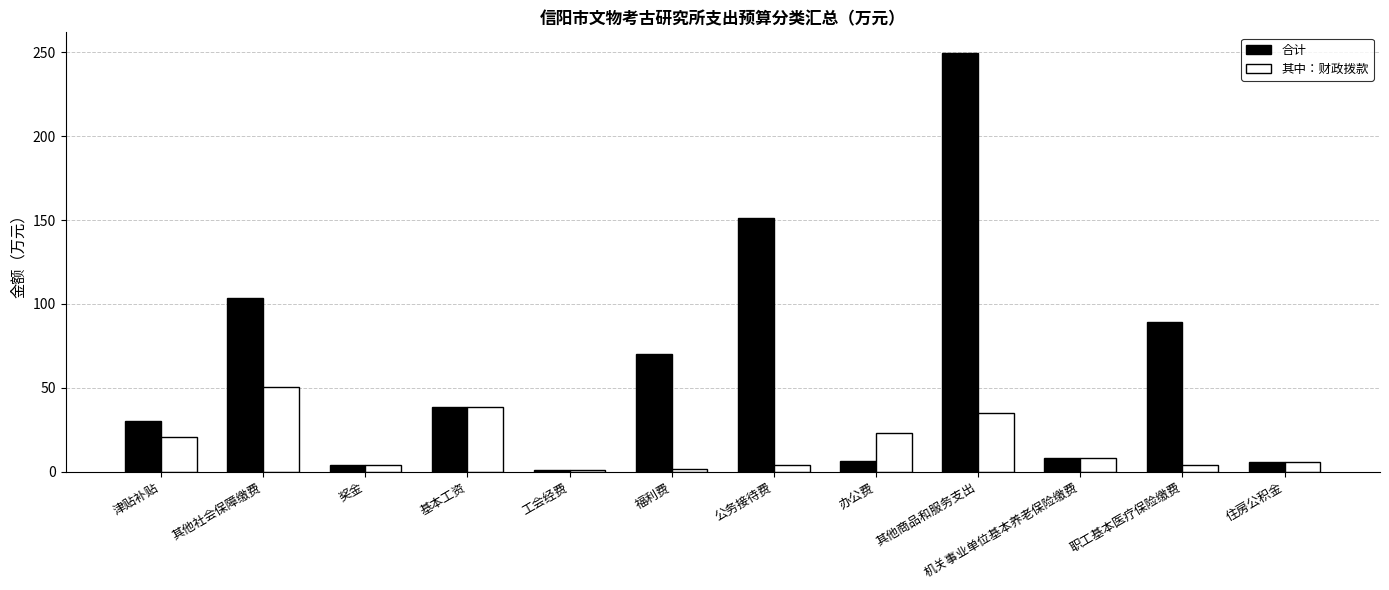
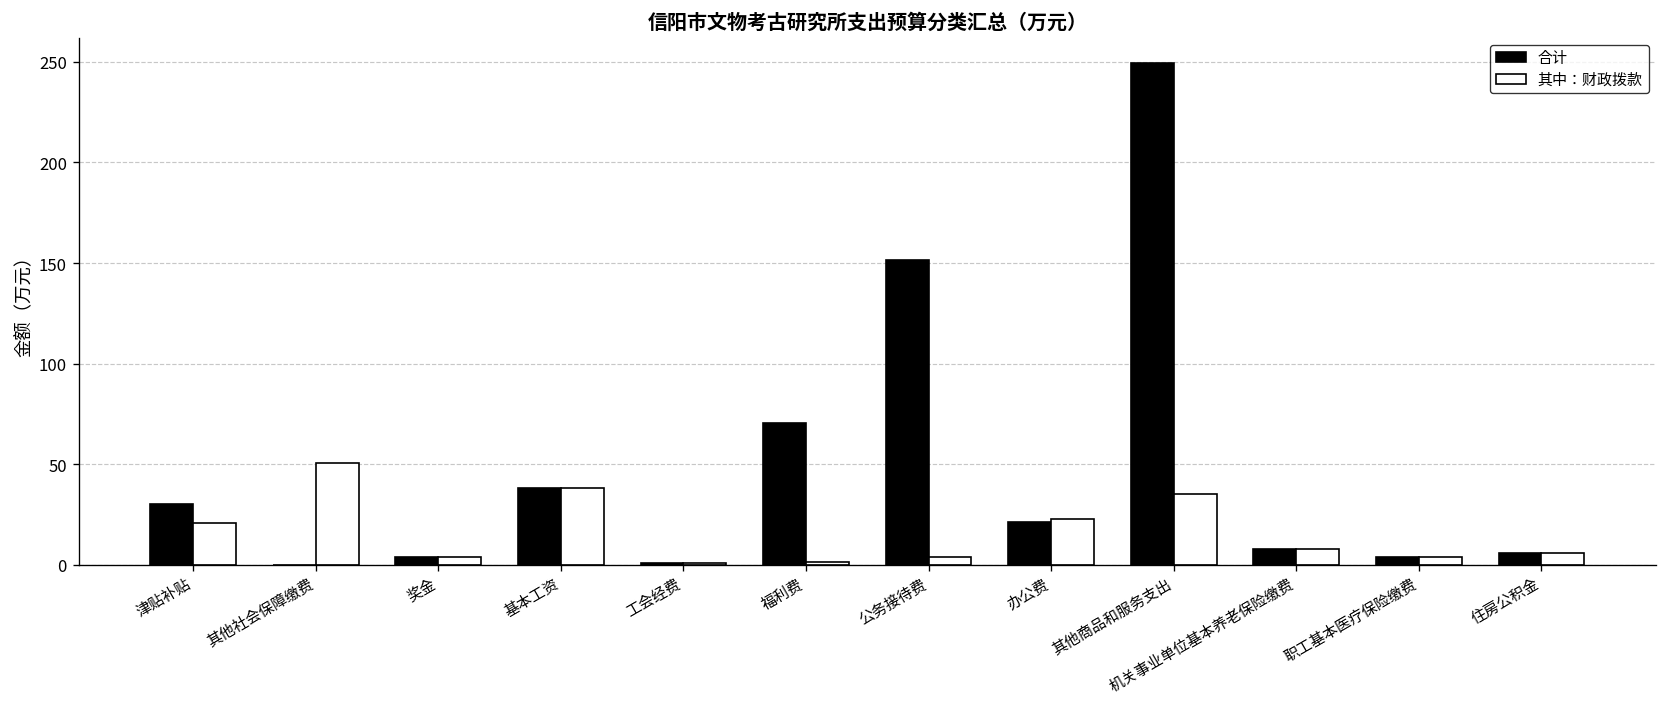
合计, 其他社会保障缴费: 103 -> 0
合计, 办公费: 6 -> 21
合计, 职工基本医疗保险缴费: 89 -> 4
